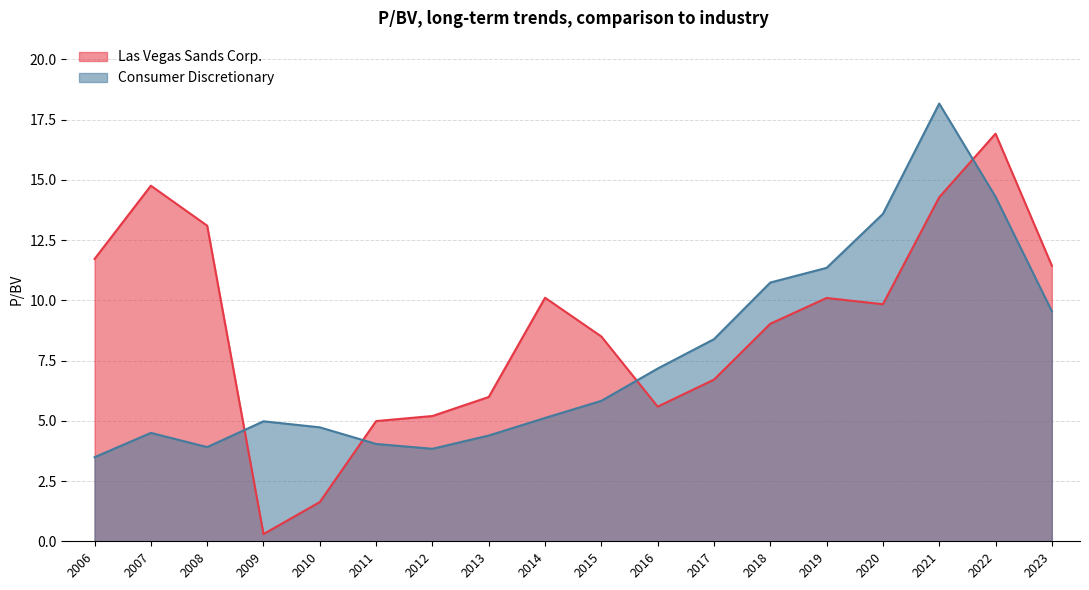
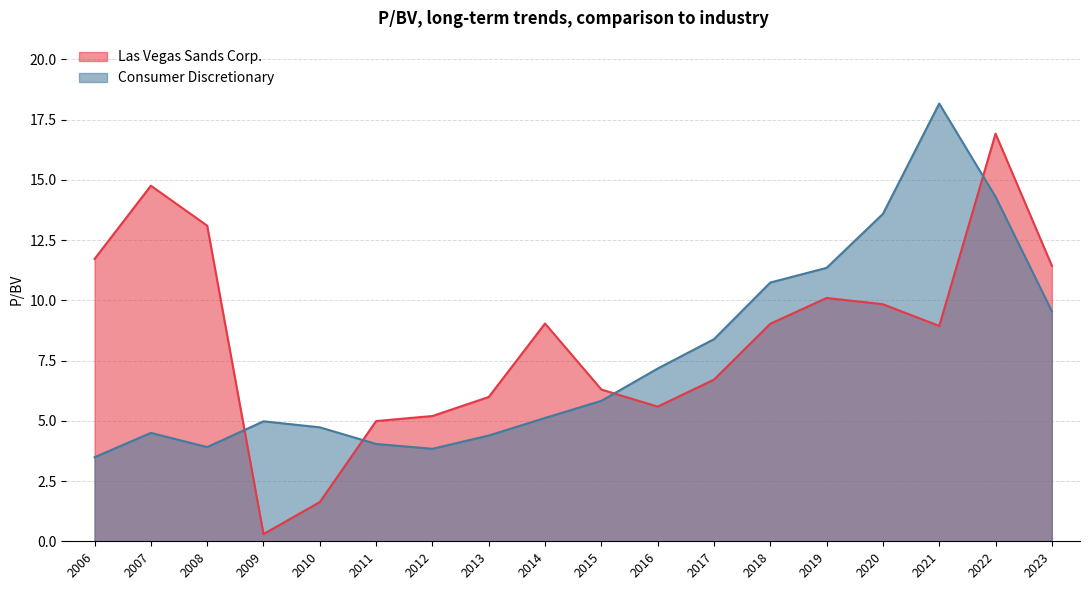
Las Vegas Sands Corp., 2014: 10.1 -> 9.0
Las Vegas Sands Corp., 2015: 8.5 -> 6.3
Las Vegas Sands Corp., 2021: 14.3 -> 8.9
